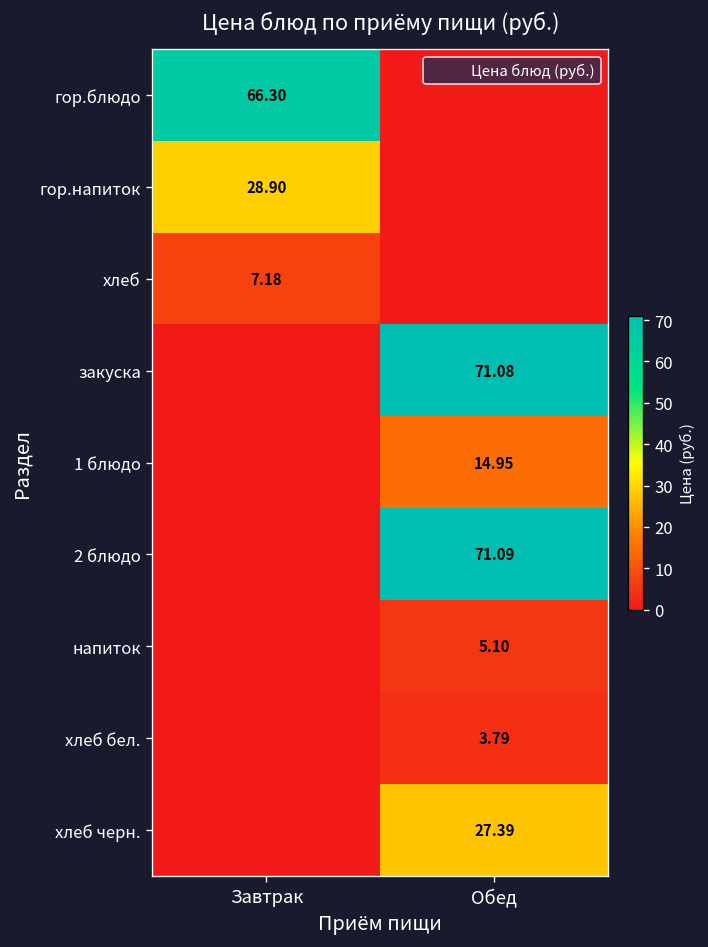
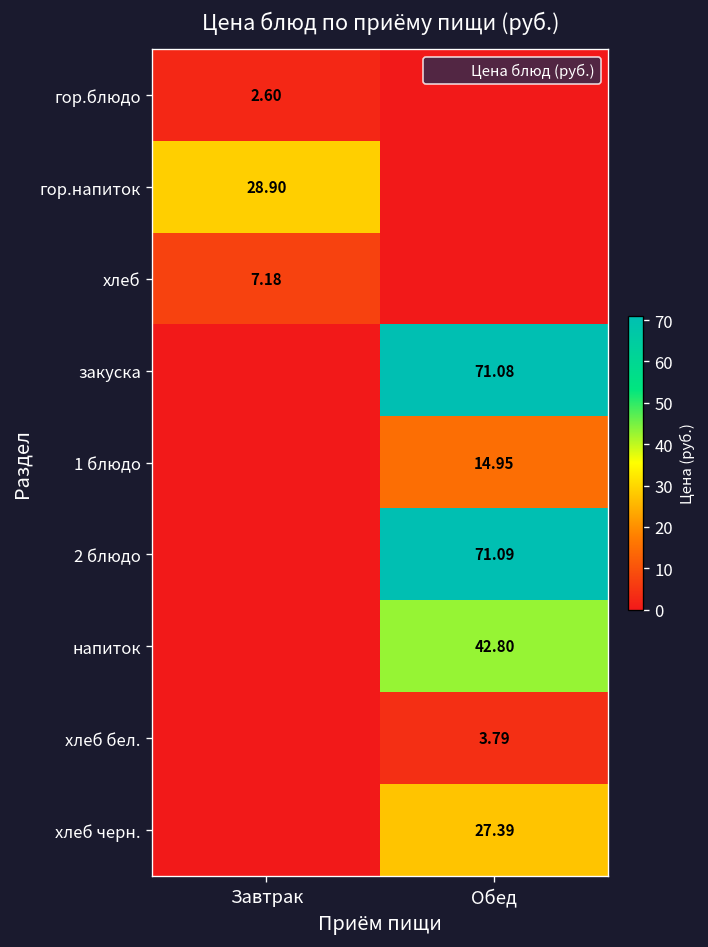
гор.блюдо, Завтрак: 66.30 -> 2.60
напиток, Обед: 5.10 -> 42.80
